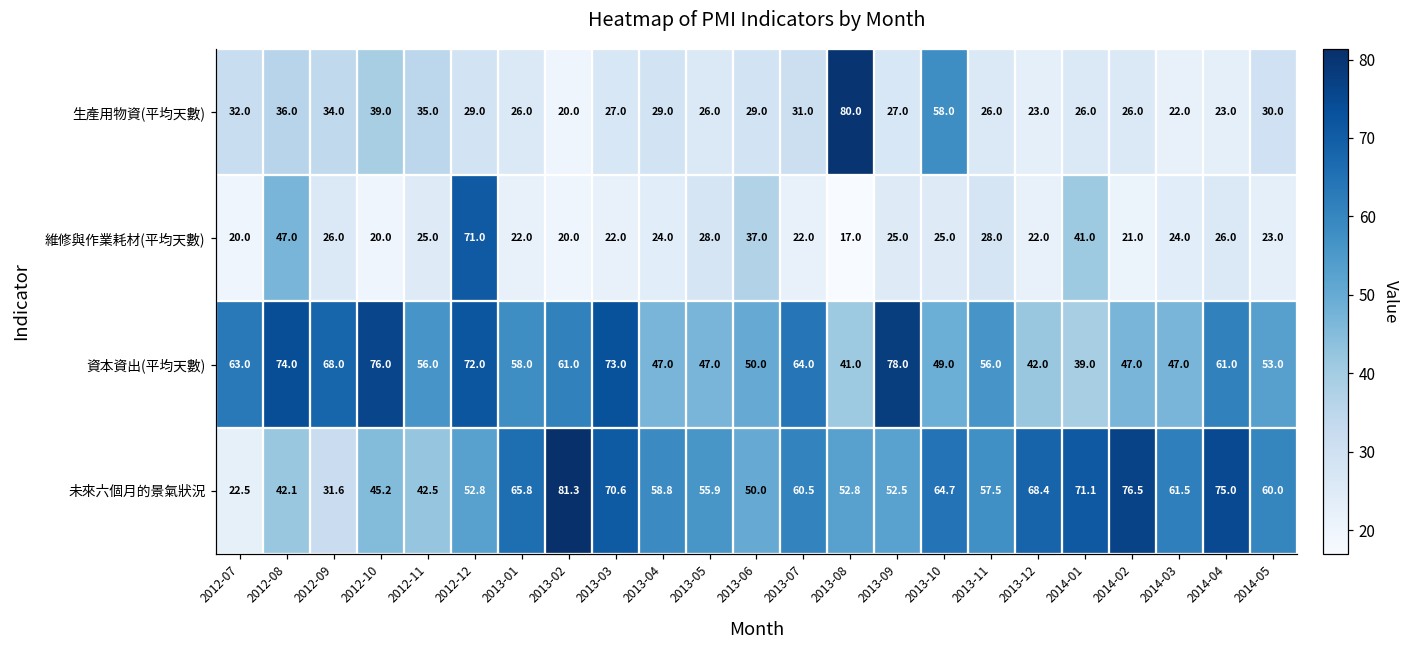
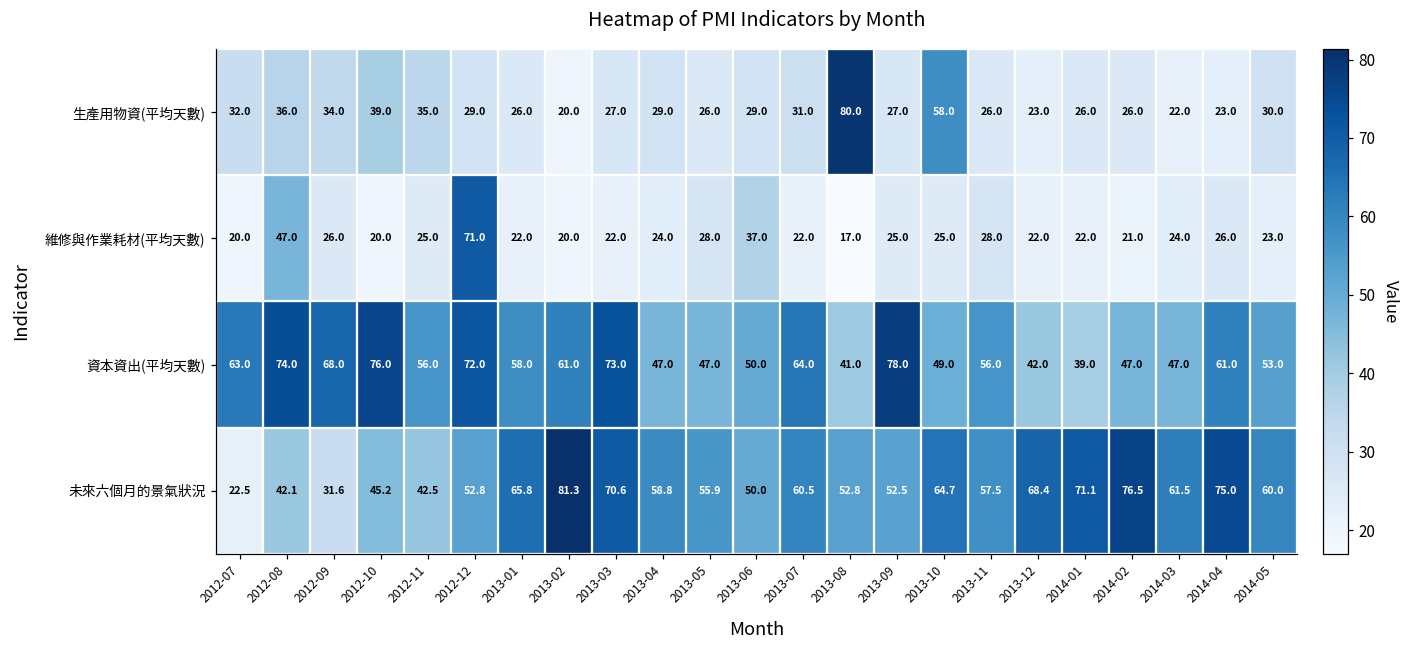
維修與作業耗材(平均天數), 2014-01: 41.0 -> 22.0
